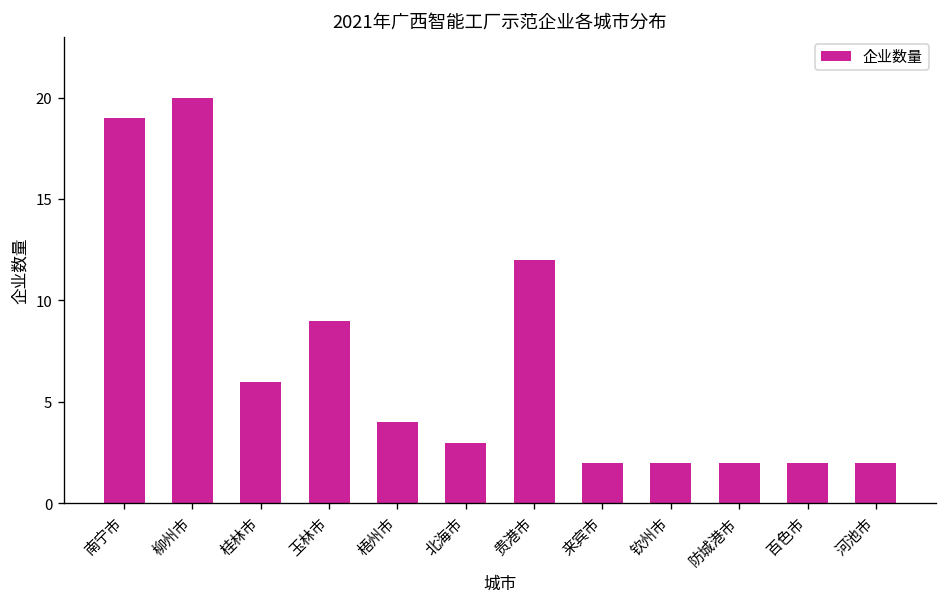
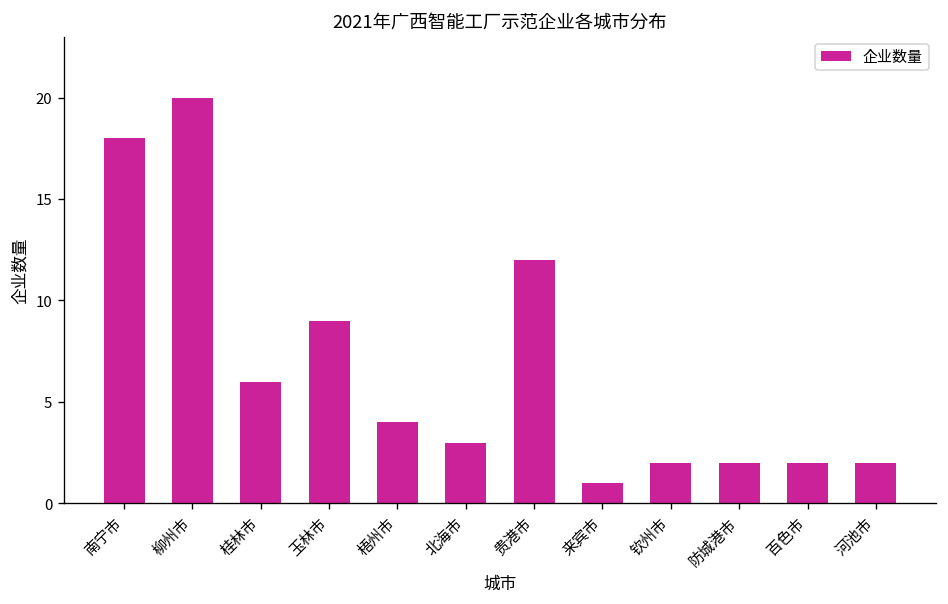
南宁市: 19 -> 18
来宾市: 2 -> 1
